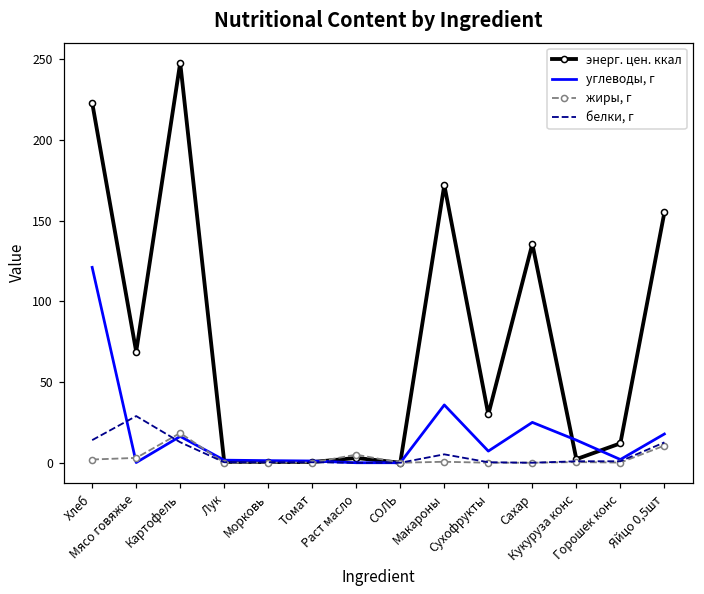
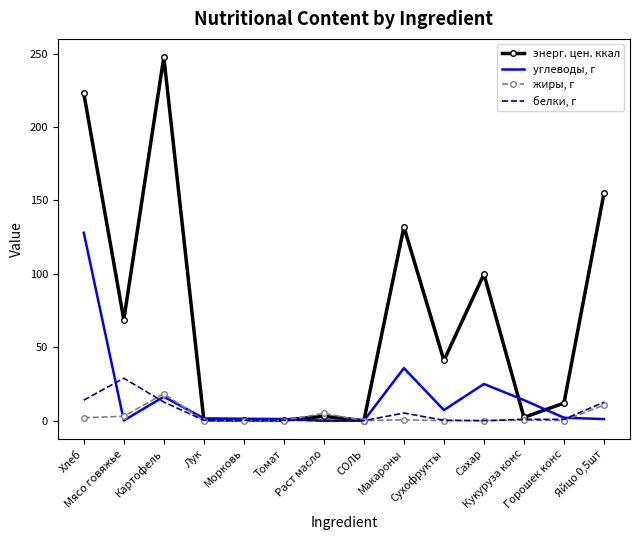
углеводы, г, Хлеб: 121 -> 128
энерг. цен. ккал, Макароны: 172 -> 132
энерг. цен. ккал, Сухофрукты: 30 -> 41
энерг. цен. ккал, Сахар: 136 -> 100
углеводы, г, Яйцо 0,5шт: 18 -> 1
